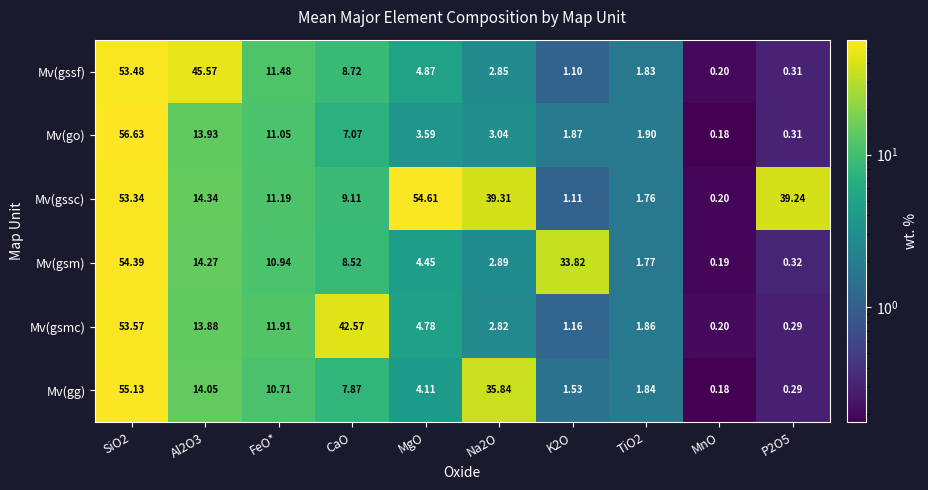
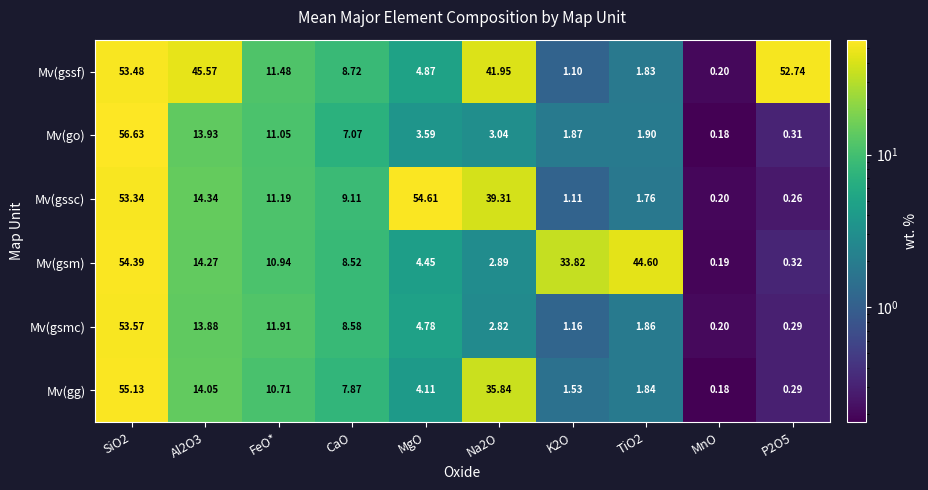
Mv(gssf), Na2O: 2.85 -> 41.95
Mv(gssf), P2O5: 0.31 -> 52.74
Mv(gssc), P2O5: 39.24 -> 0.26
Mv(gsm), TiO2: 1.77 -> 44.60
Mv(gsmc), CaO: 42.57 -> 8.58
